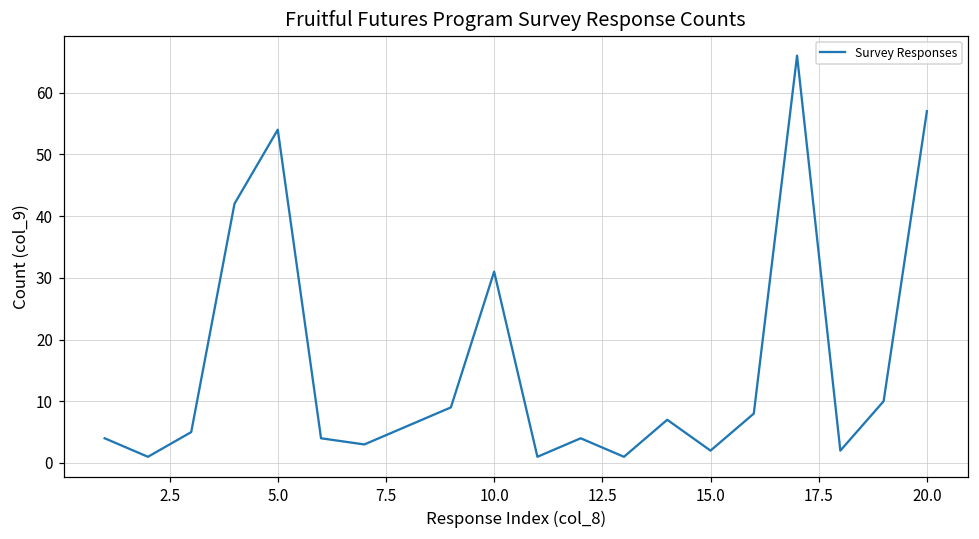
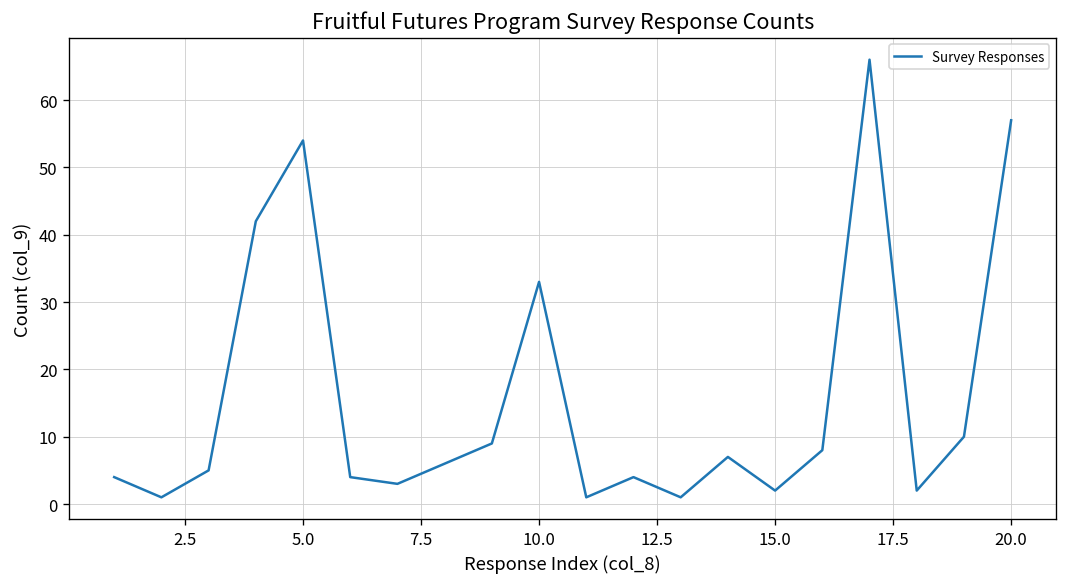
10.0: 31 -> 33
